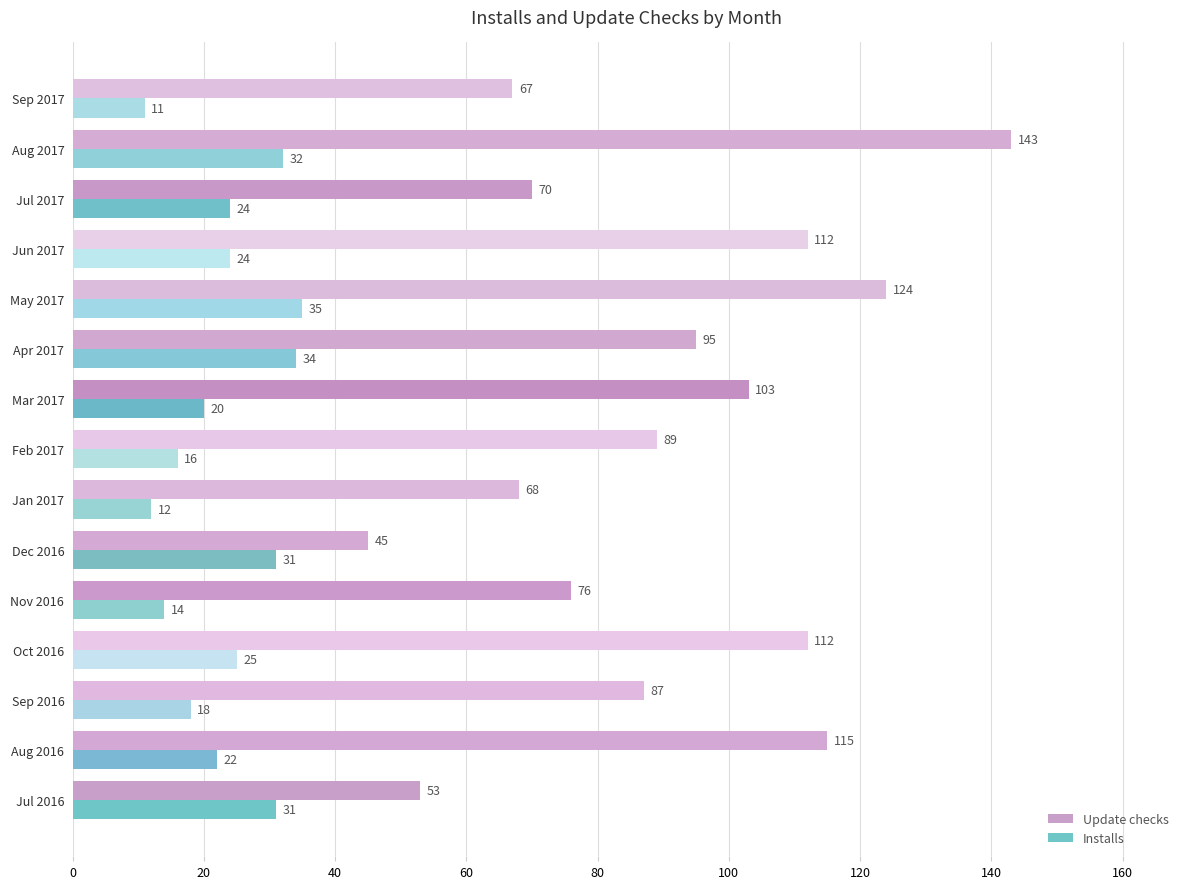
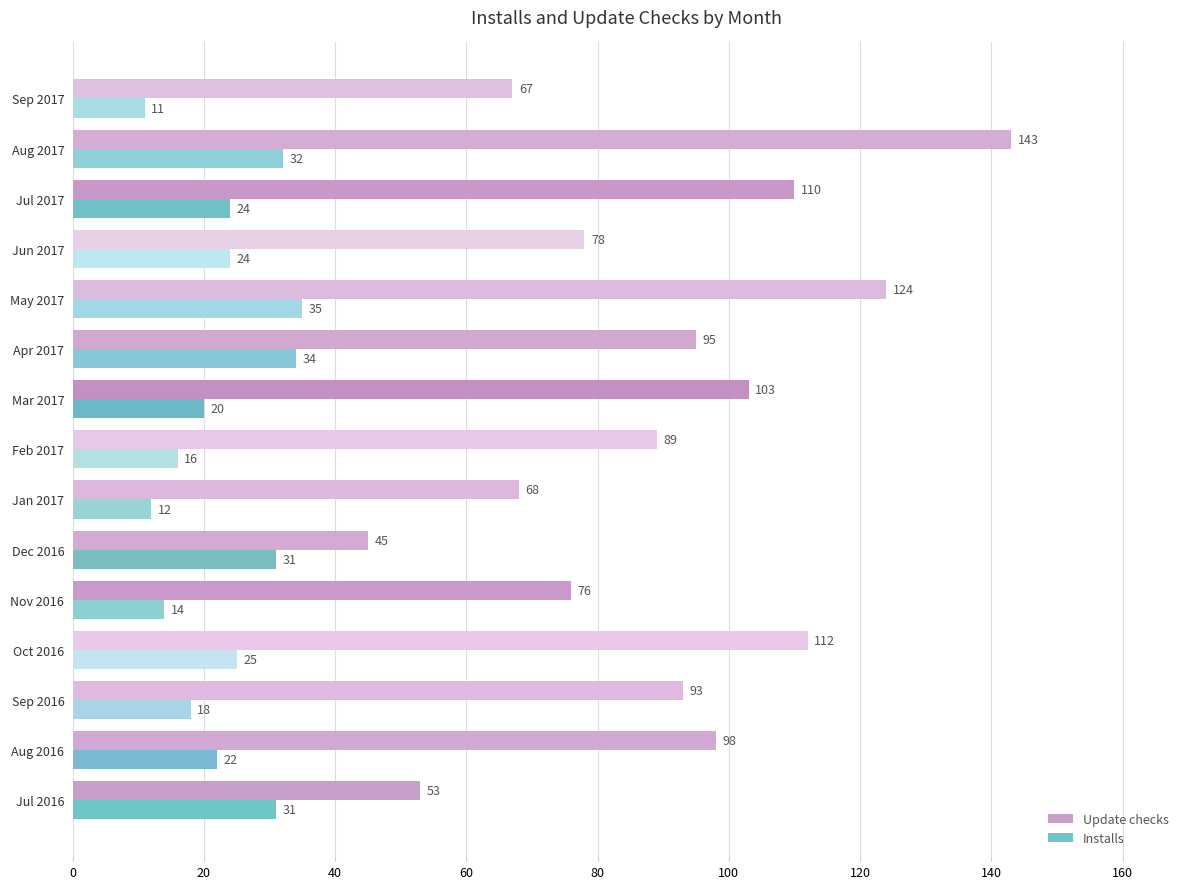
Update checks, Jul 2017: 70 -> 110
Update checks, Jun 2017: 112 -> 78
Update checks, Sep 2016: 87 -> 93
Update checks, Aug 2016: 115 -> 98
